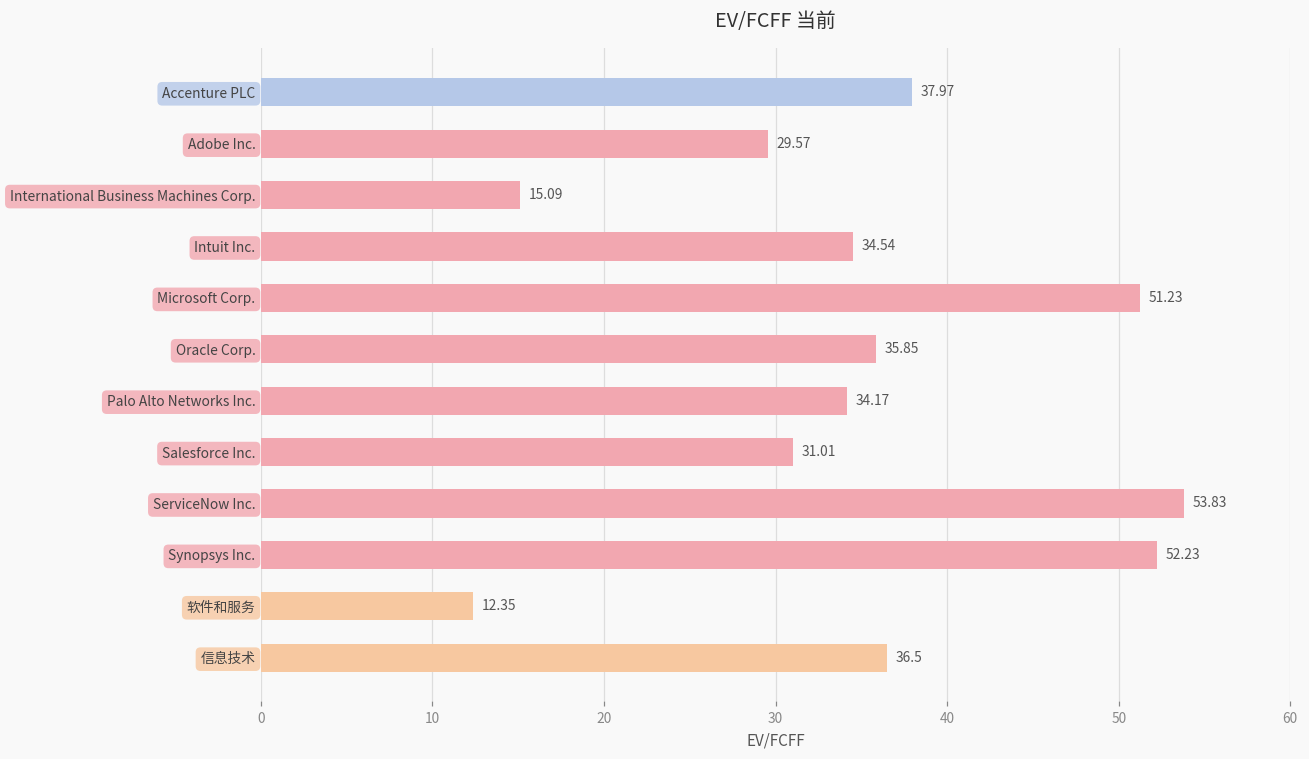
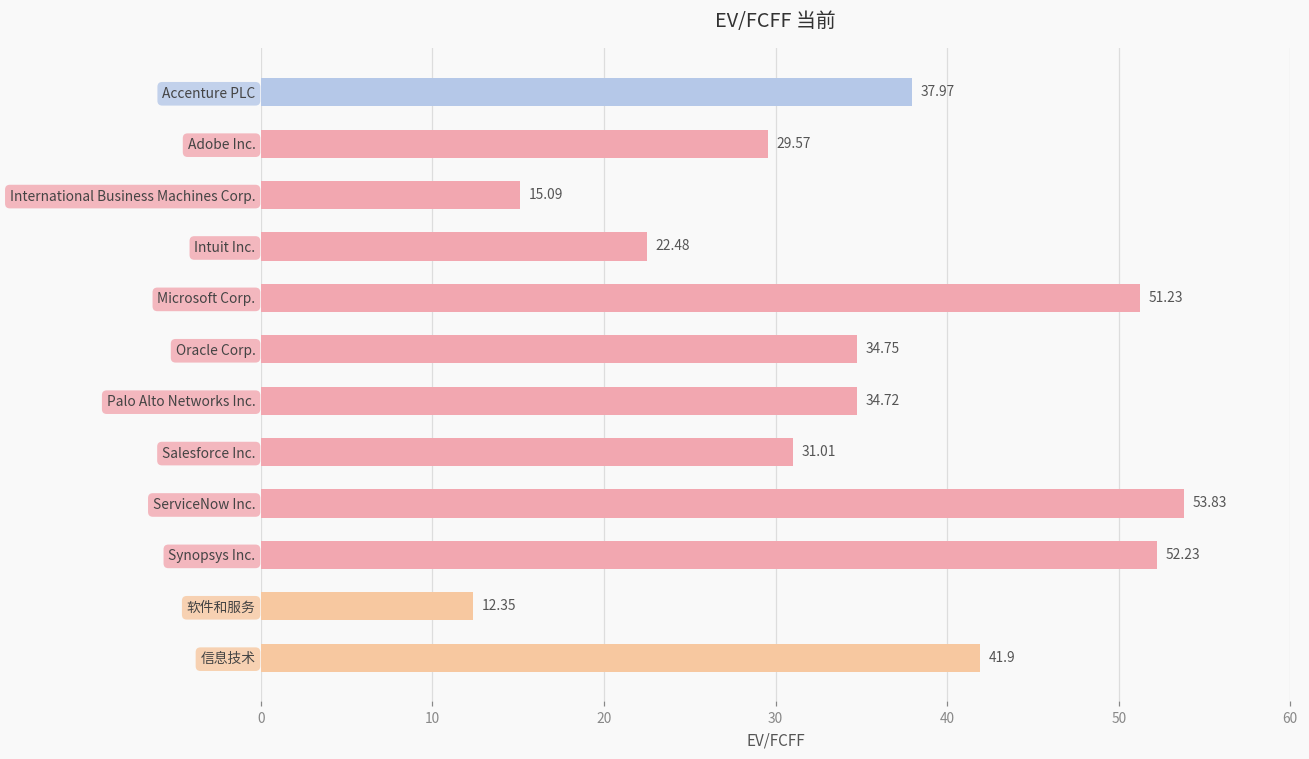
Intuit Inc.: 34.54 -> 22.48
Oracle Corp.: 35.85 -> 34.75
Palo Alto Networks Inc.: 34.17 -> 34.72
信息技术: 36.5 -> 41.9
